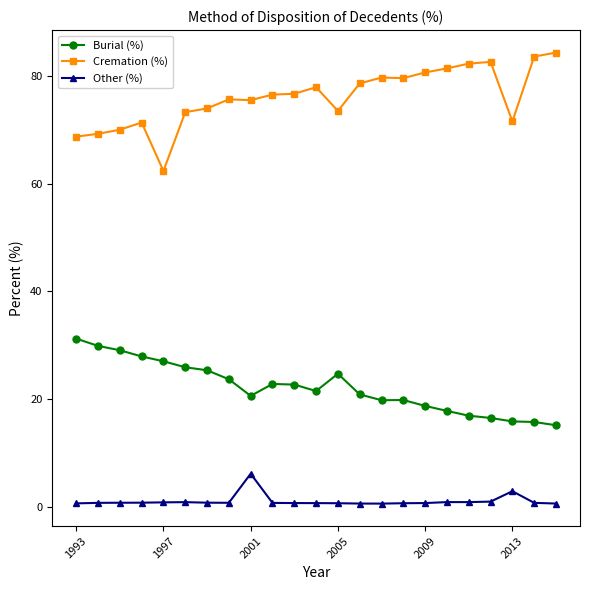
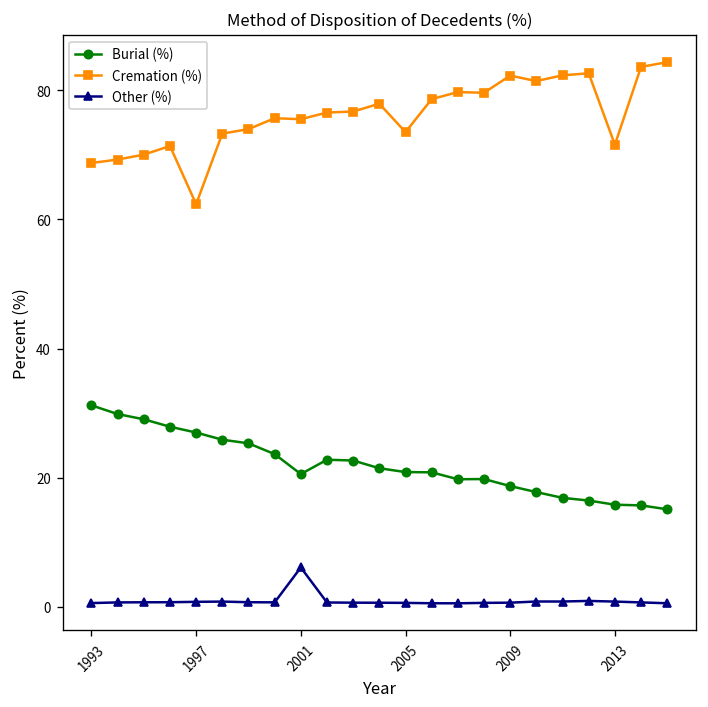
Burial (%), 2005: 25 -> 21
Cremation (%), 2009: 81 -> 82
Other (%), 2013: 3 -> 1
